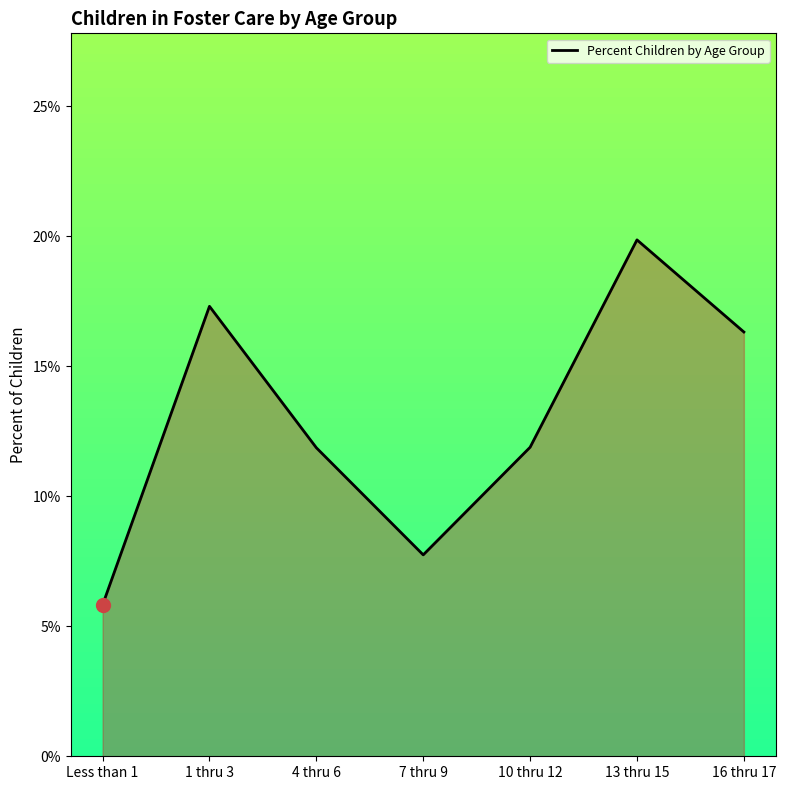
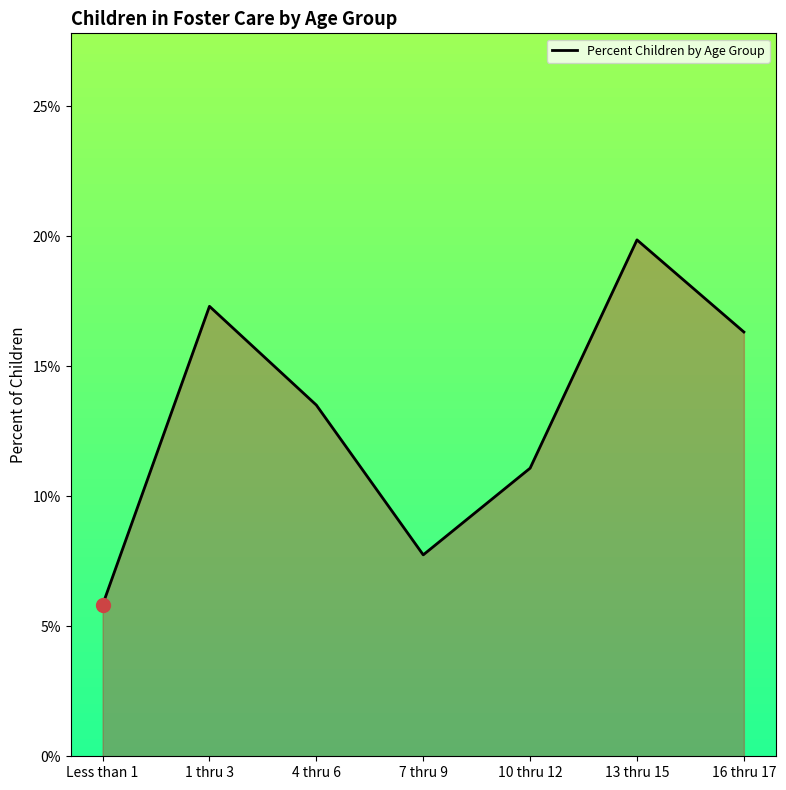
Percent Children by Age Group, 4 thru 6: 11.9% -> 13.5%
Percent Children by Age Group, 10 thru 12: 11.9% -> 11.1%
